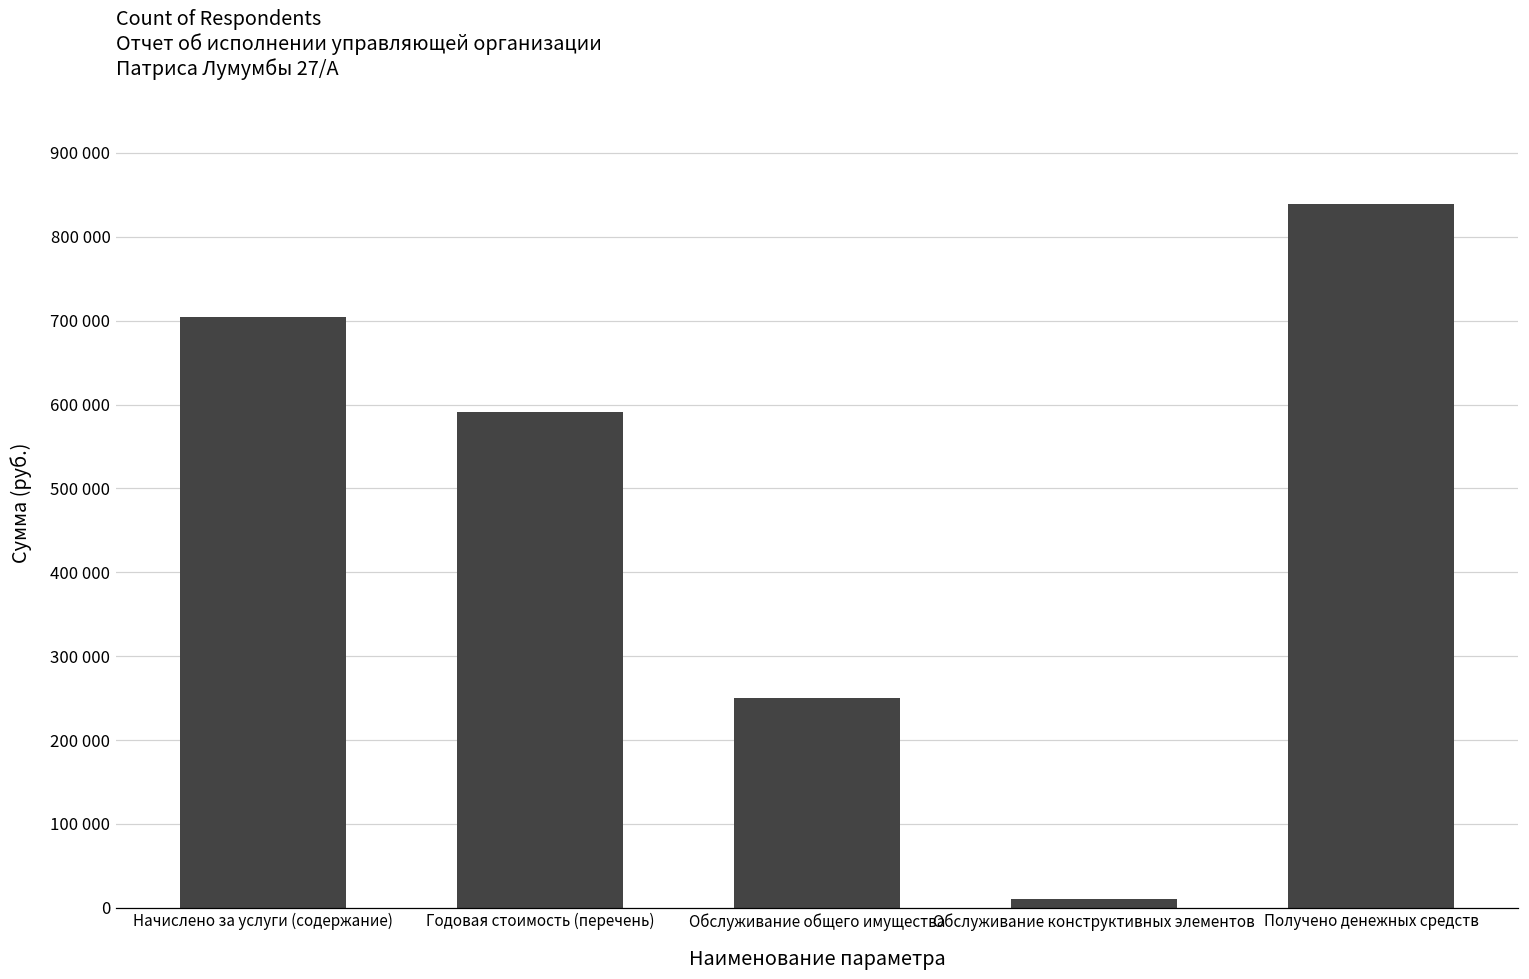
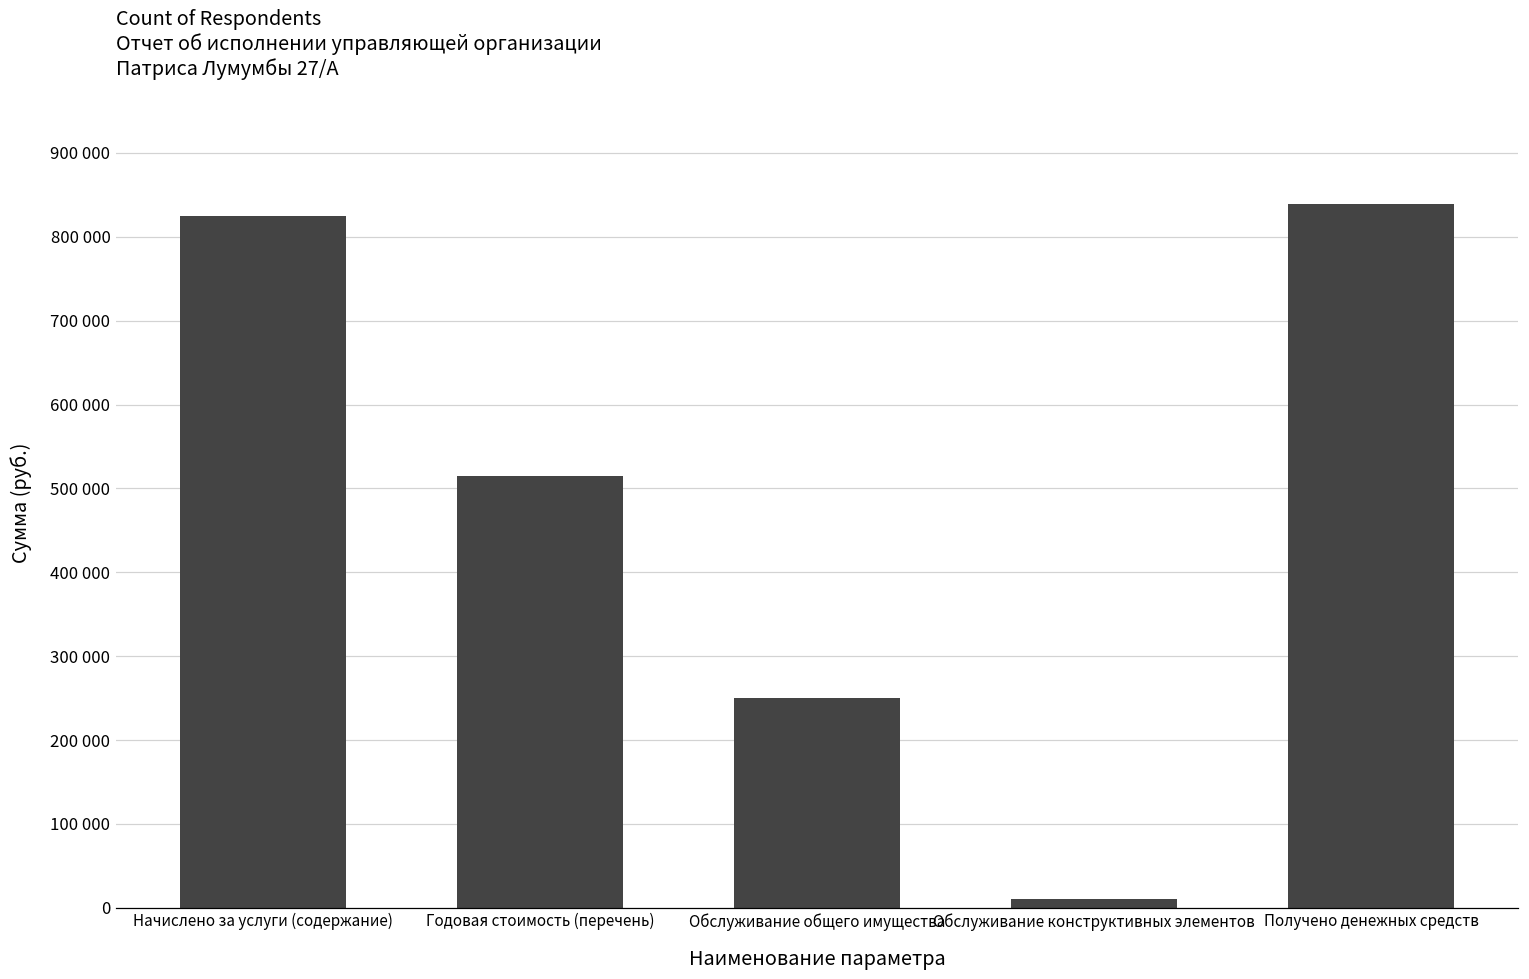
Начислено за услуги (содержание): 700000 -> 830000
Годовая стоимость (перечень): 590000 -> 510000
